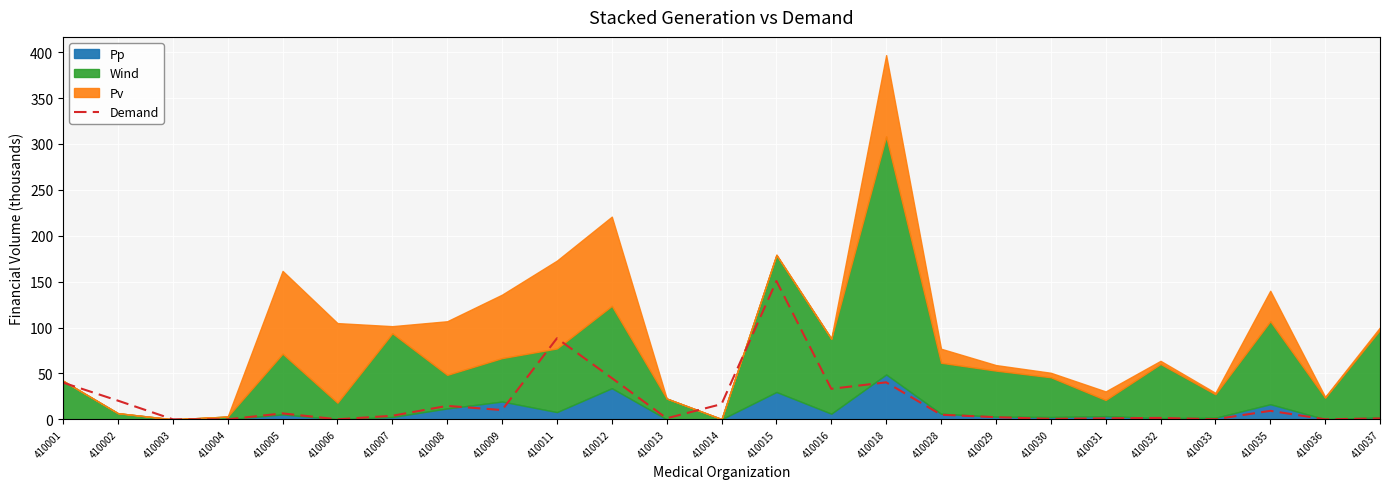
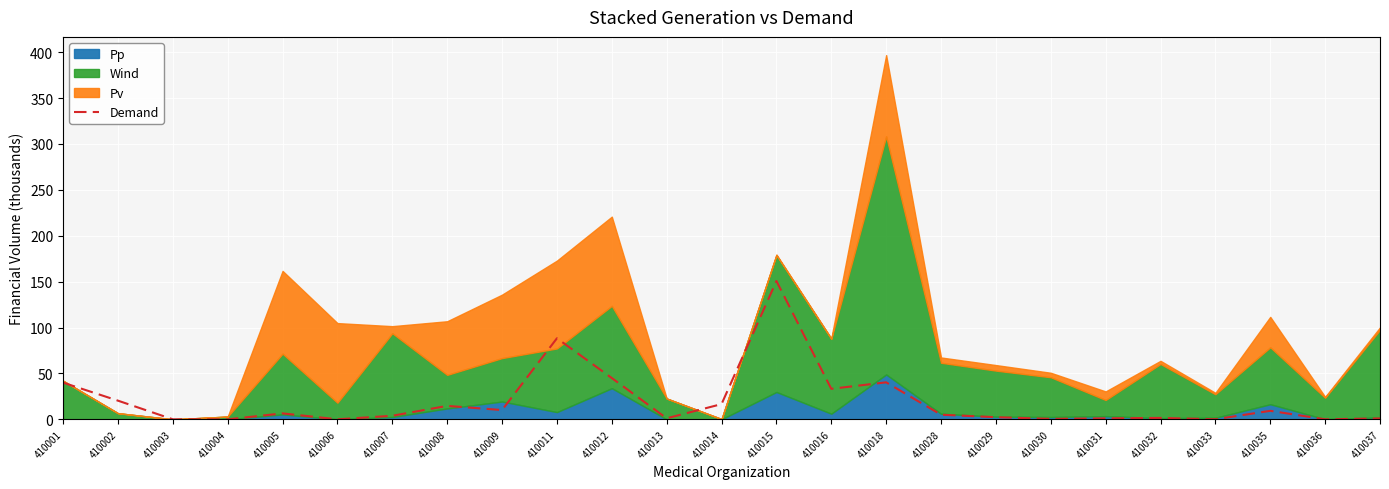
Pv, 410028: 20 -> 10
Wind, 410035: 90 -> 60
